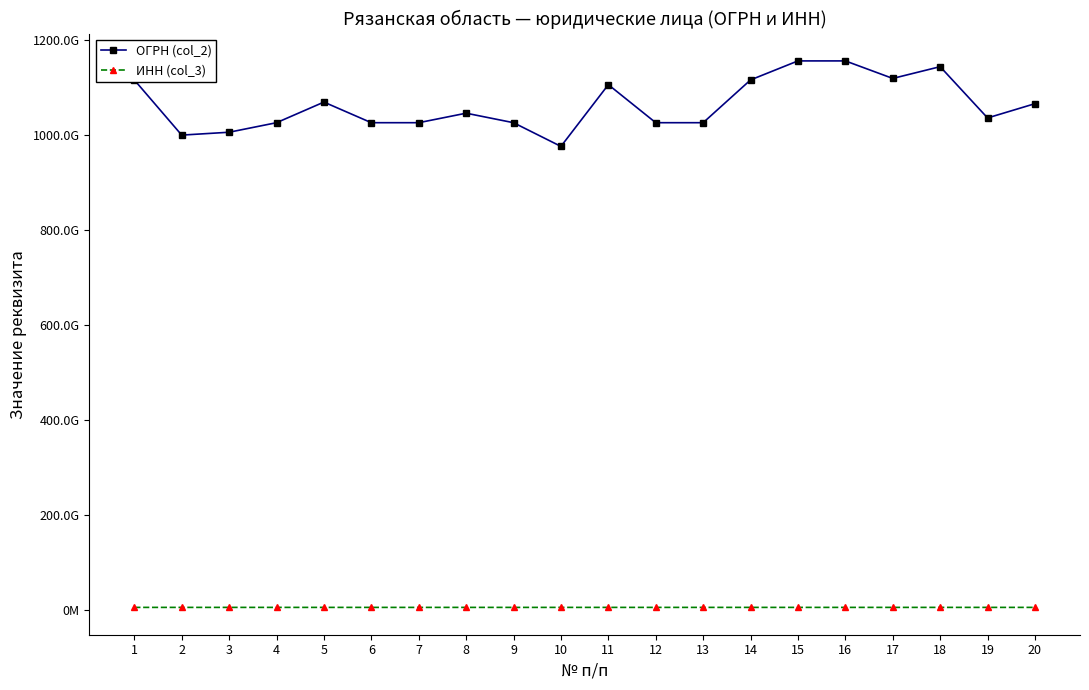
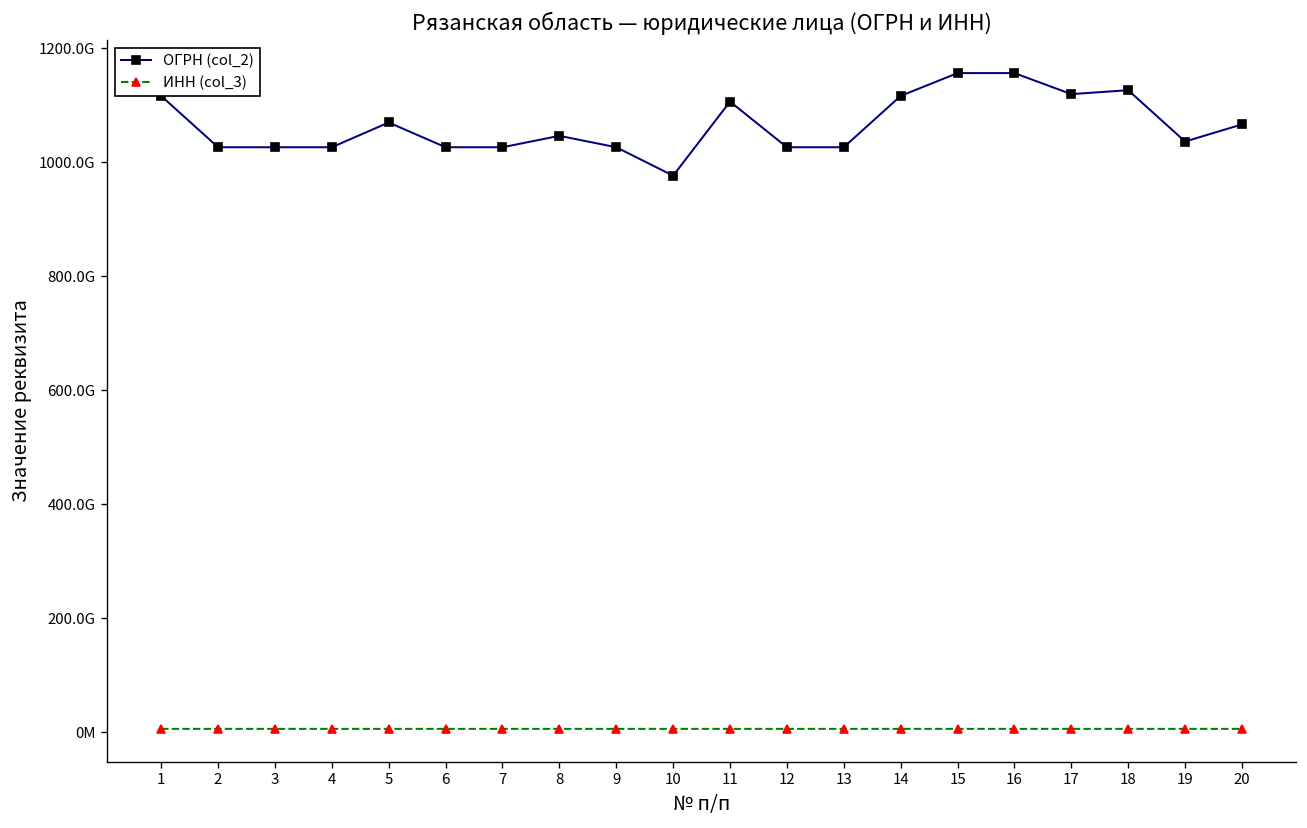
ОГРН (col_2), 2: 1000000000000 -> 1030000000000
ОГРН (col_2), 3: 1010000000000 -> 1030000000000
ОГРН (col_2), 18: 1140000000000 -> 1130000000000
